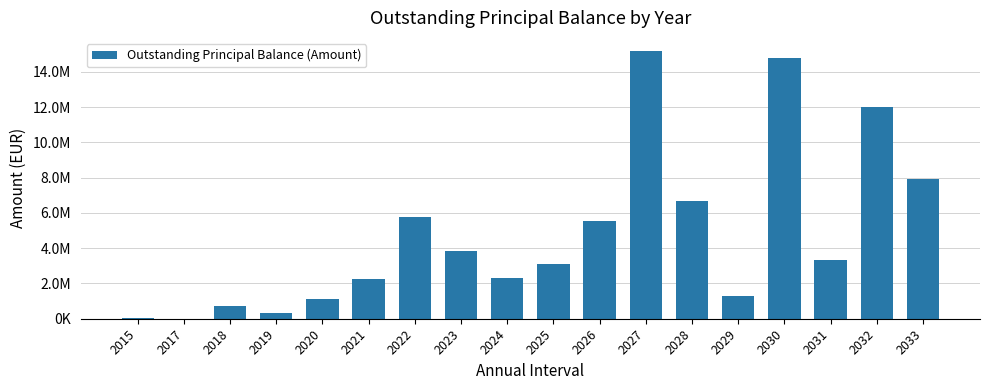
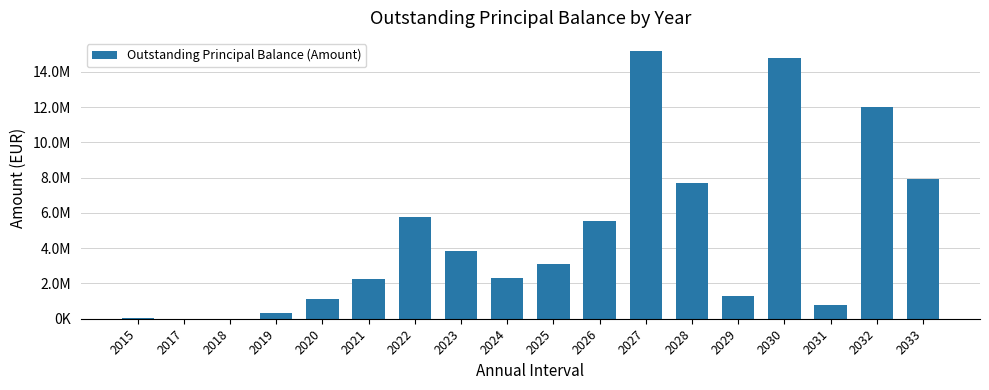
2018: 700000 -> 0
2028: 6700000 -> 7700000
2031: 3300000 -> 800000
